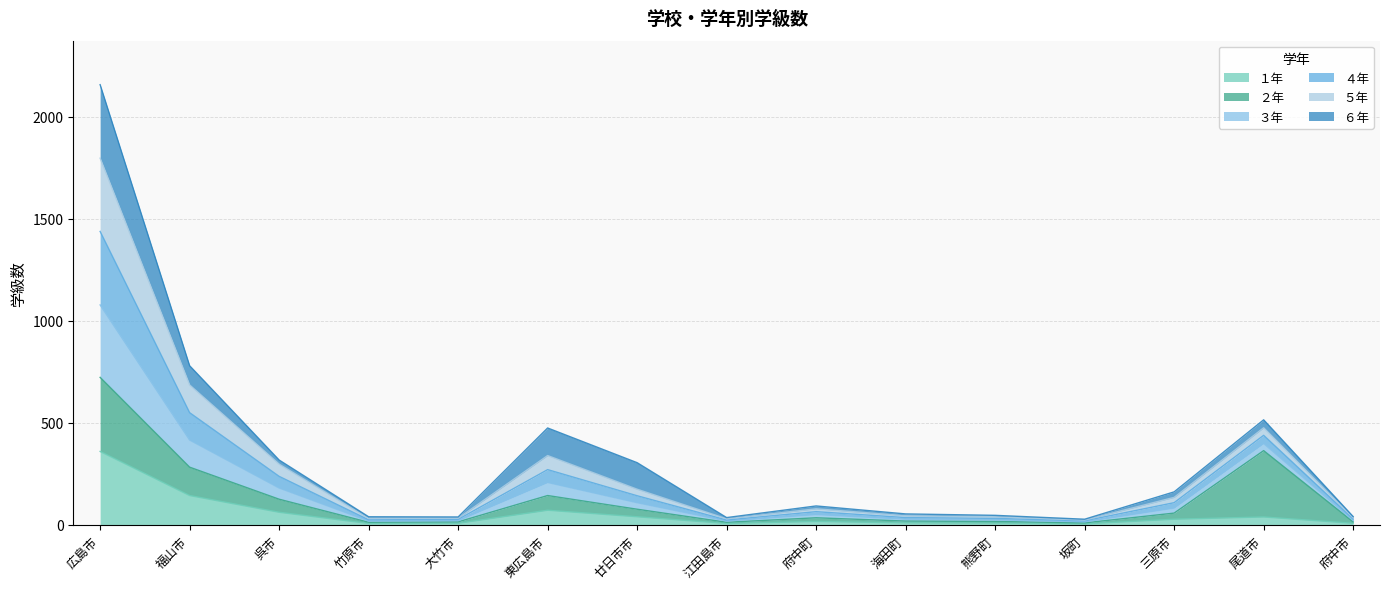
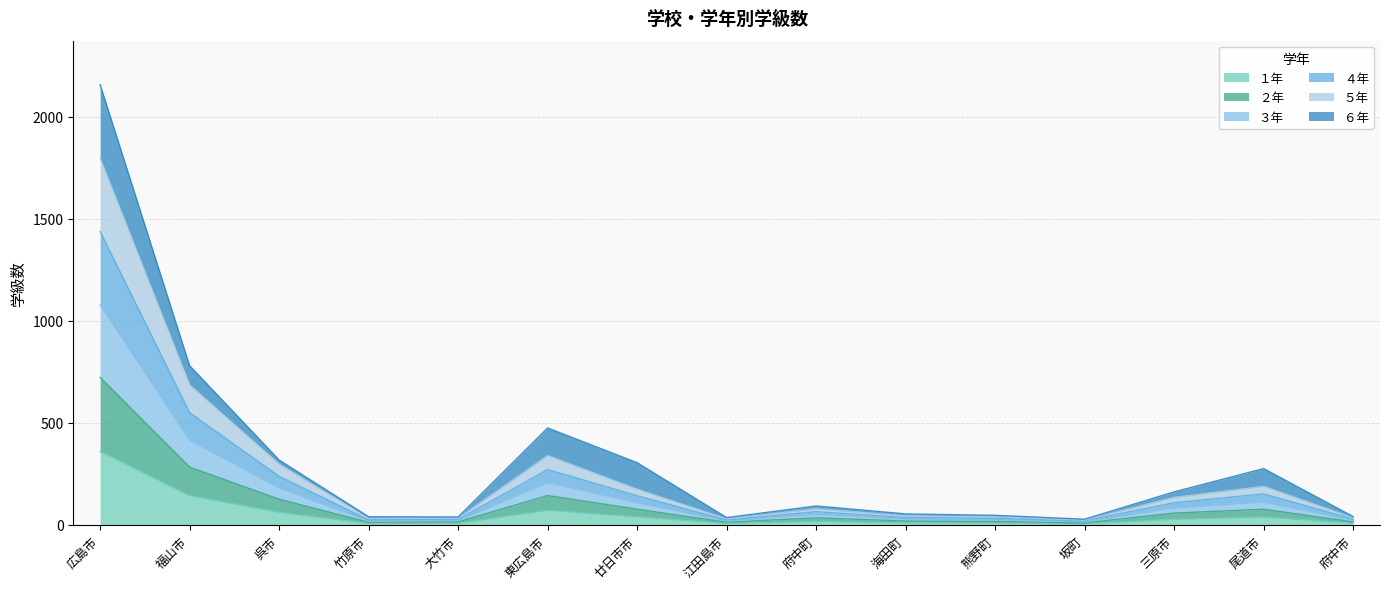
２年, 尾道市: 330 -> 40
６年, 尾道市: 40 -> 90
